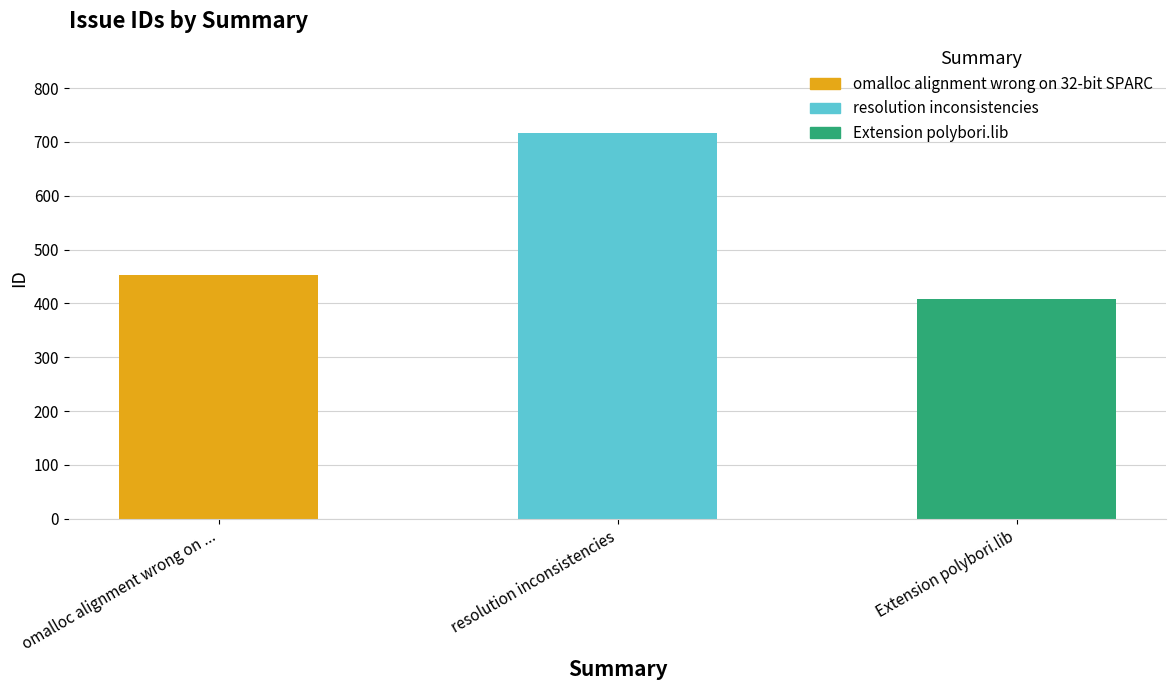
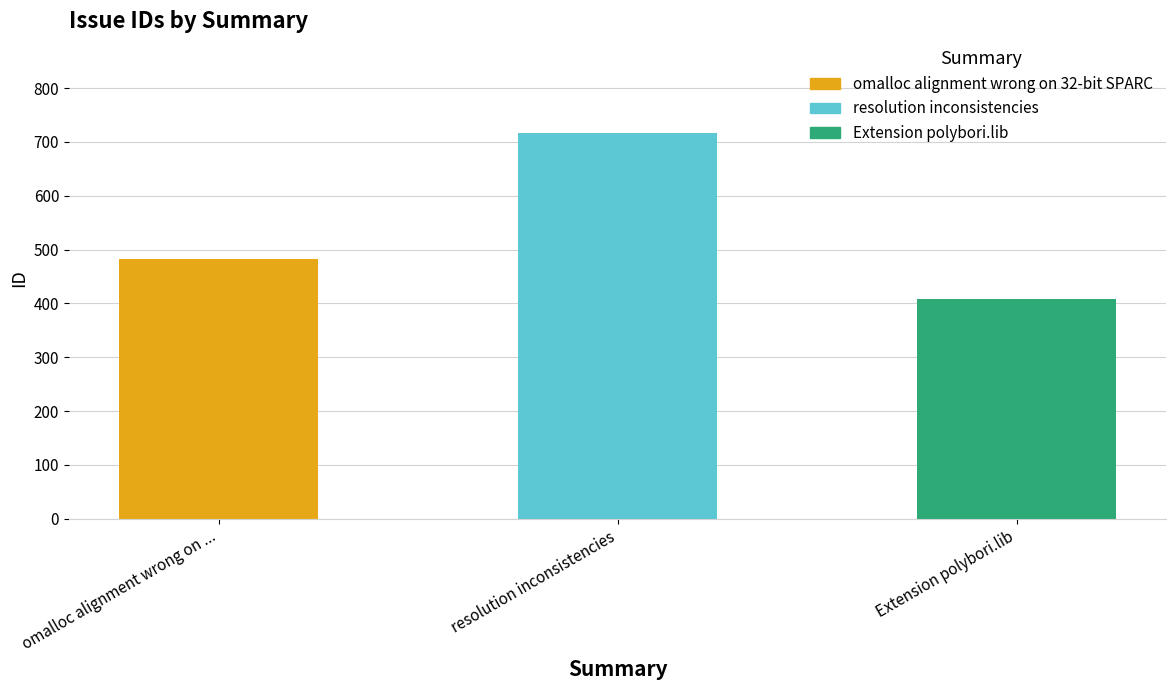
omalloc alignment wrong on ...: 450 -> 480
